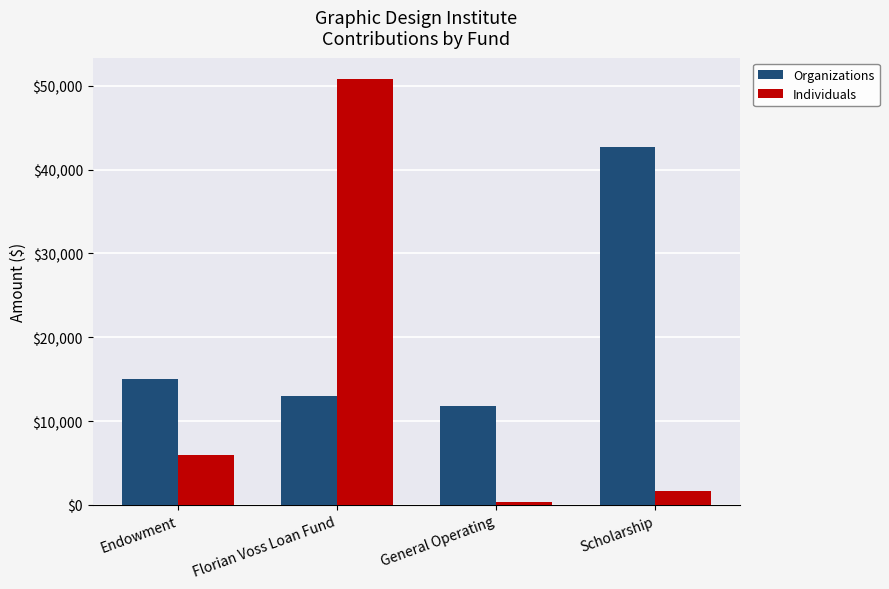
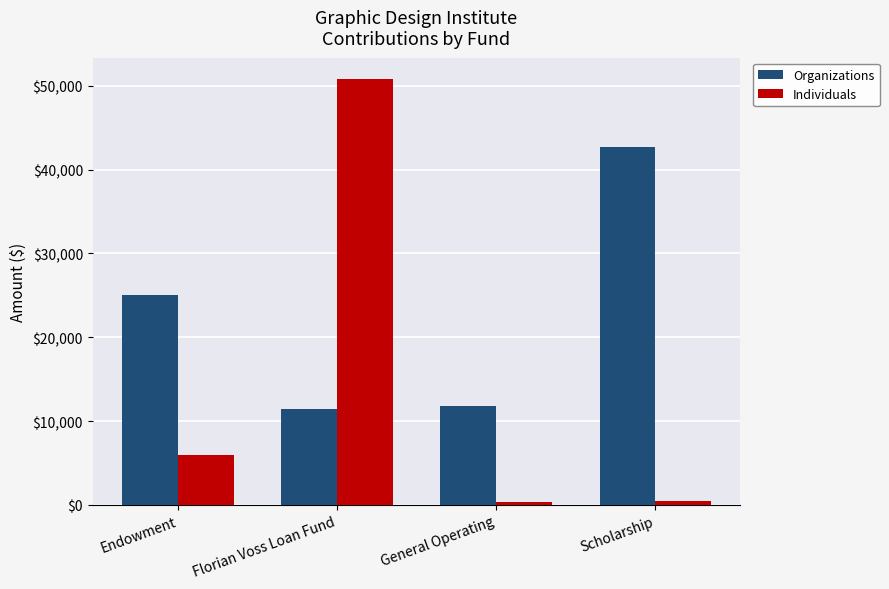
Organizations, Endowment: $15,000 -> $25,000
Organizations, Florian Voss Loan Fund: $13,000 -> $11,000
Individuals, Scholarship: $2,000 -> $0
